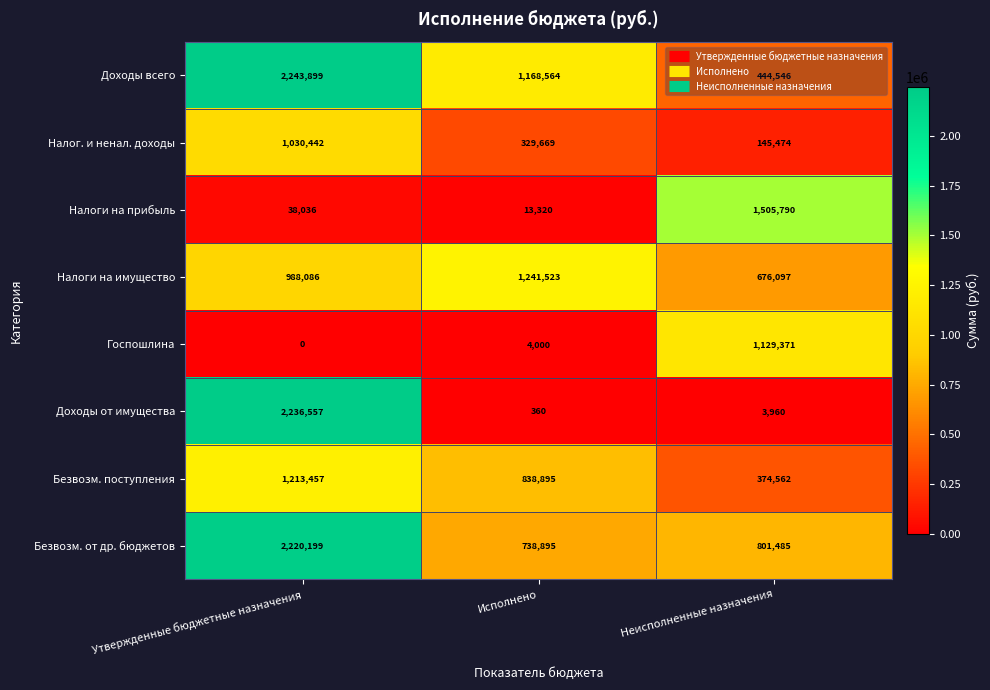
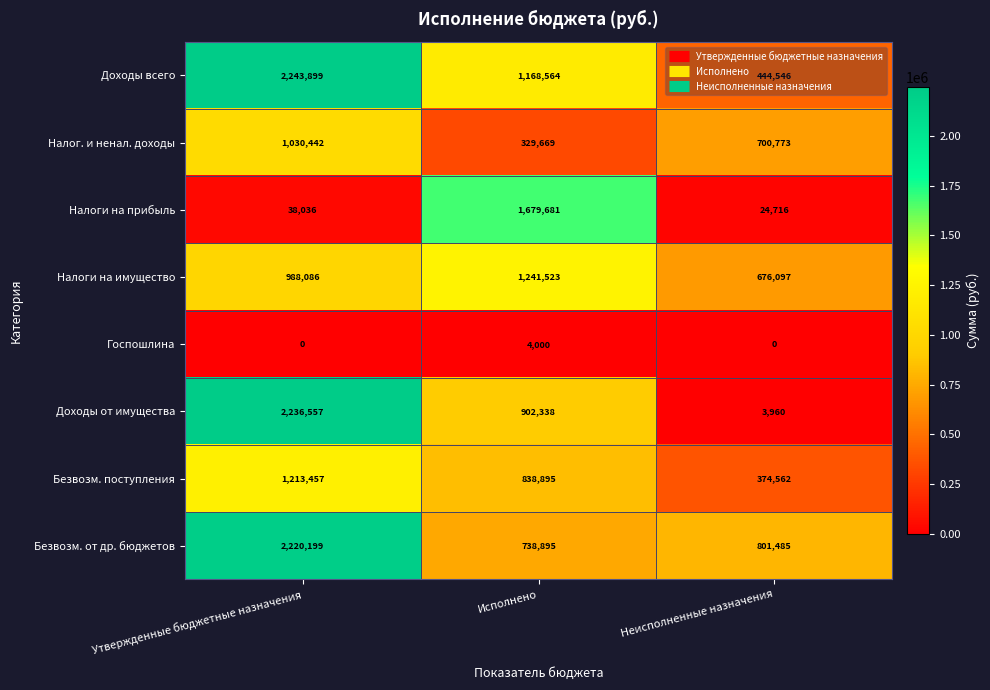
Налог. и ненал. доходы, Неисполненные назначения: 145,474 -> 700,773
Налоги на прибыль, Исполнено: 13,320 -> 1,679,681
Налоги на прибыль, Неисполненные назначения: 1,505,790 -> 24,716
Госпошлина, Неисполненные назначения: 1,129,371 -> 0
Доходы от имущества, Исполнено: 360 -> 902,338
